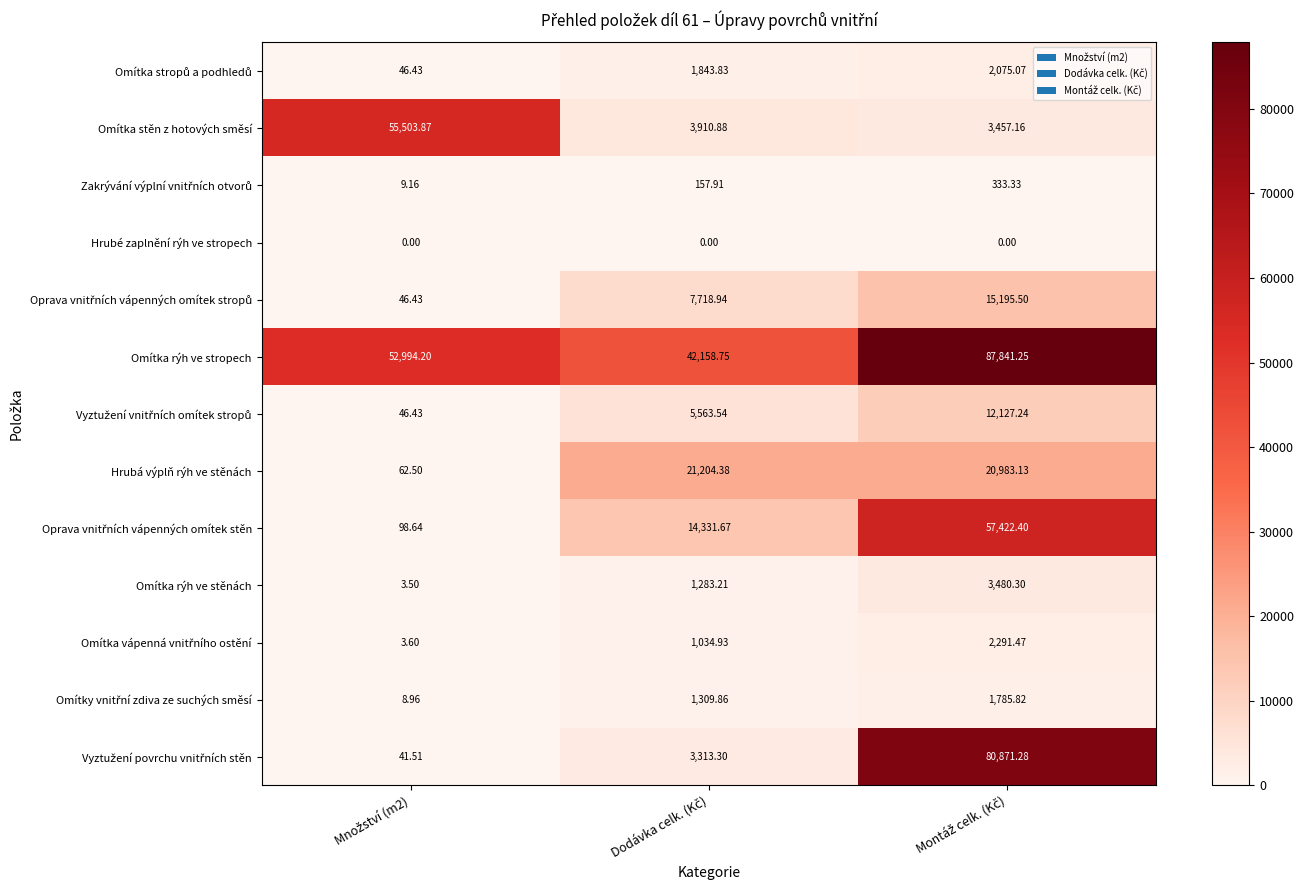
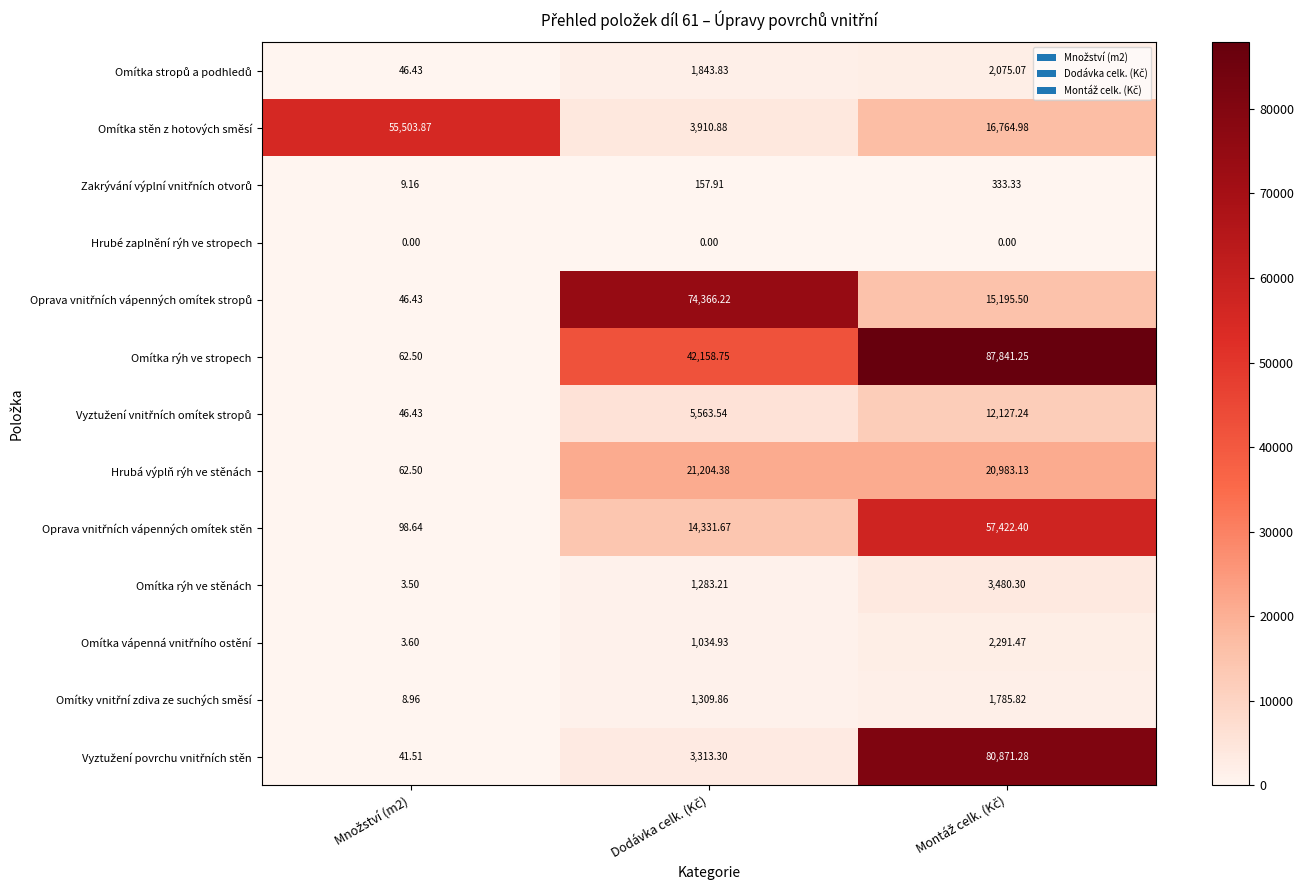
Omítka stěn z hotových směsí, Montáž celk. (Kč): 3,457.16 -> 16,764.98
Oprava vnitřních vápenných omítek stropů, Dodávka celk. (Kč): 7,718.94 -> 74,366.22
Omítka rýh ve stropech, Množství (m2): 52,994.20 -> 62.50
